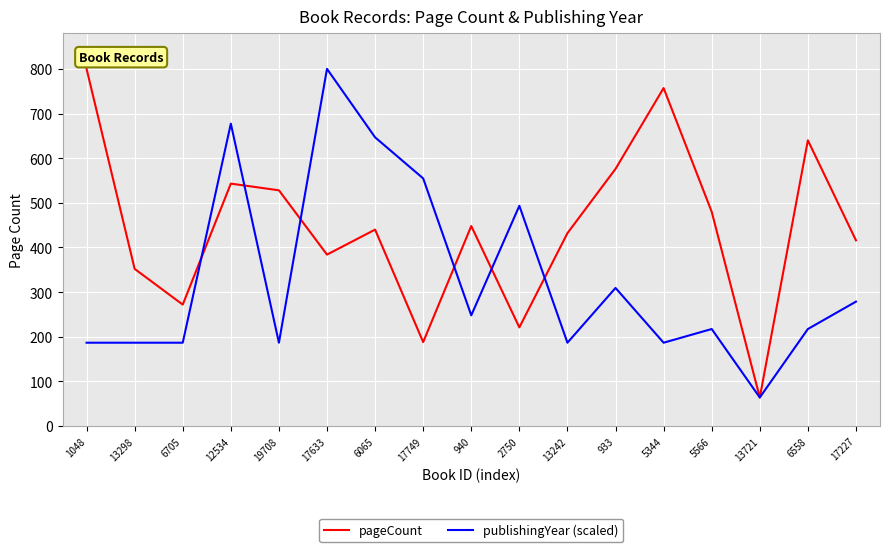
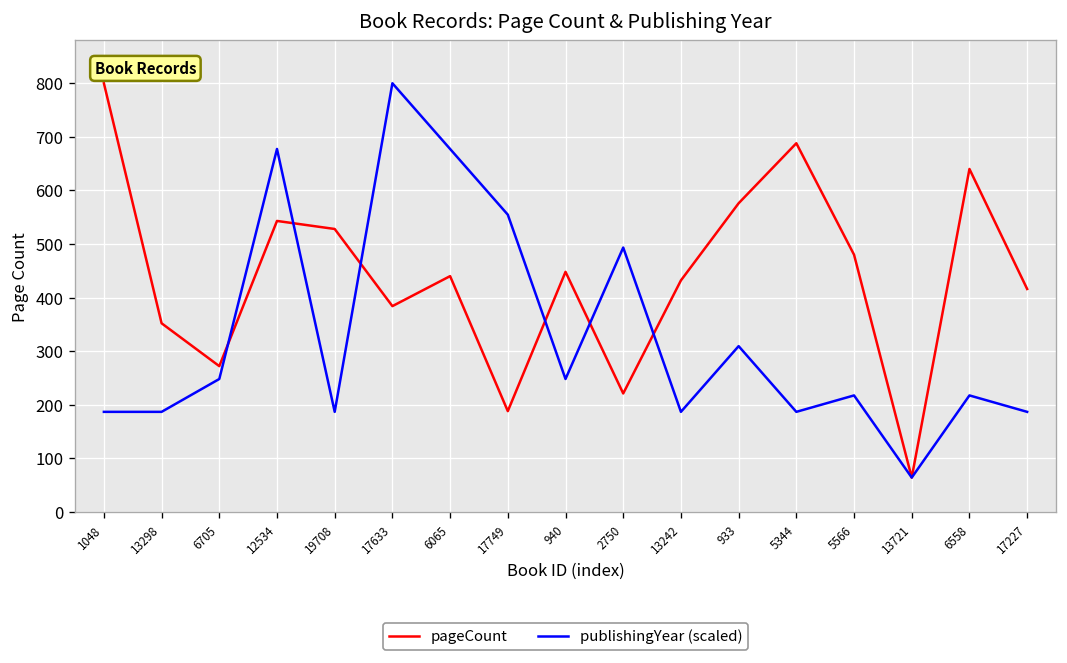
publishingYear (scaled), 6705: 190 -> 250
publishingYear (scaled), 6065: 650 -> 680
pageCount, 5344: 760 -> 690
publishingYear (scaled), 17227: 280 -> 190
